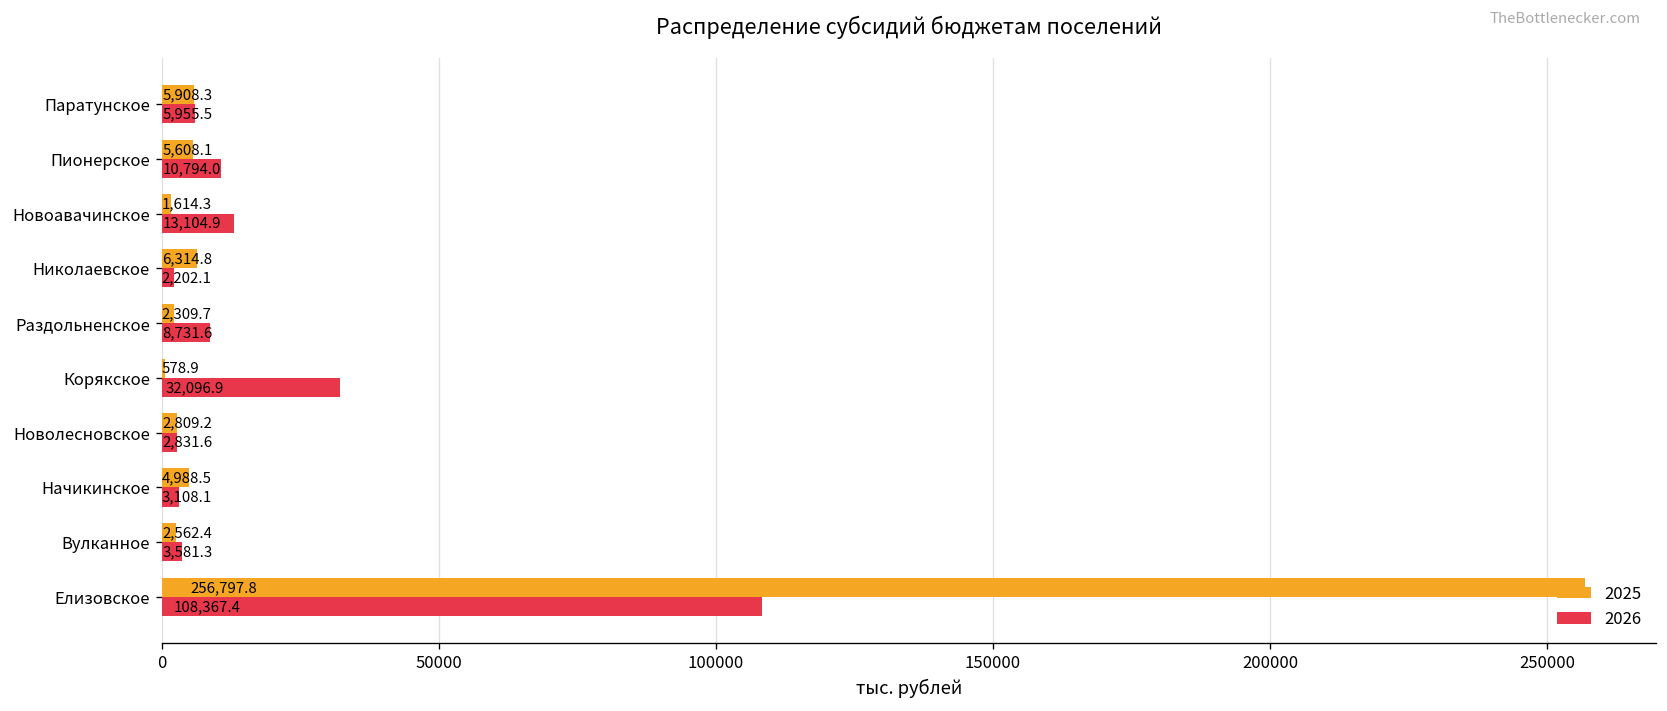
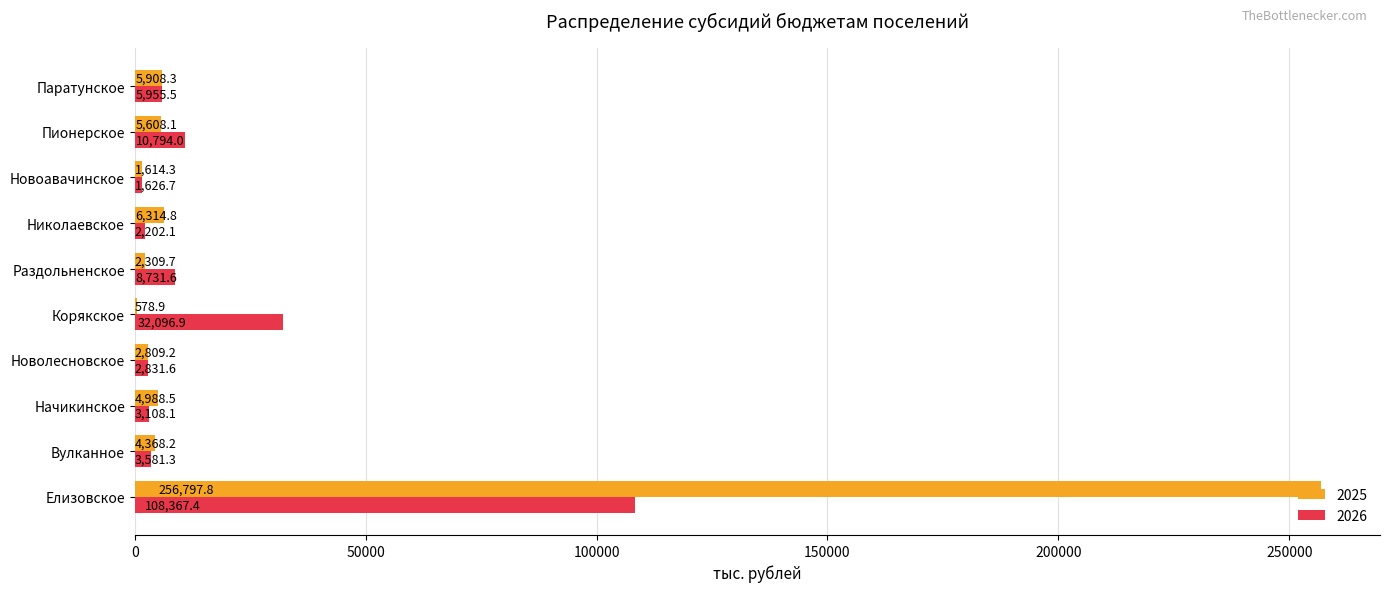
2026, Новоавачинское: 13,104.9 -> 1,626.7
2025, Вулканное: 2,562.4 -> 4,368.2
